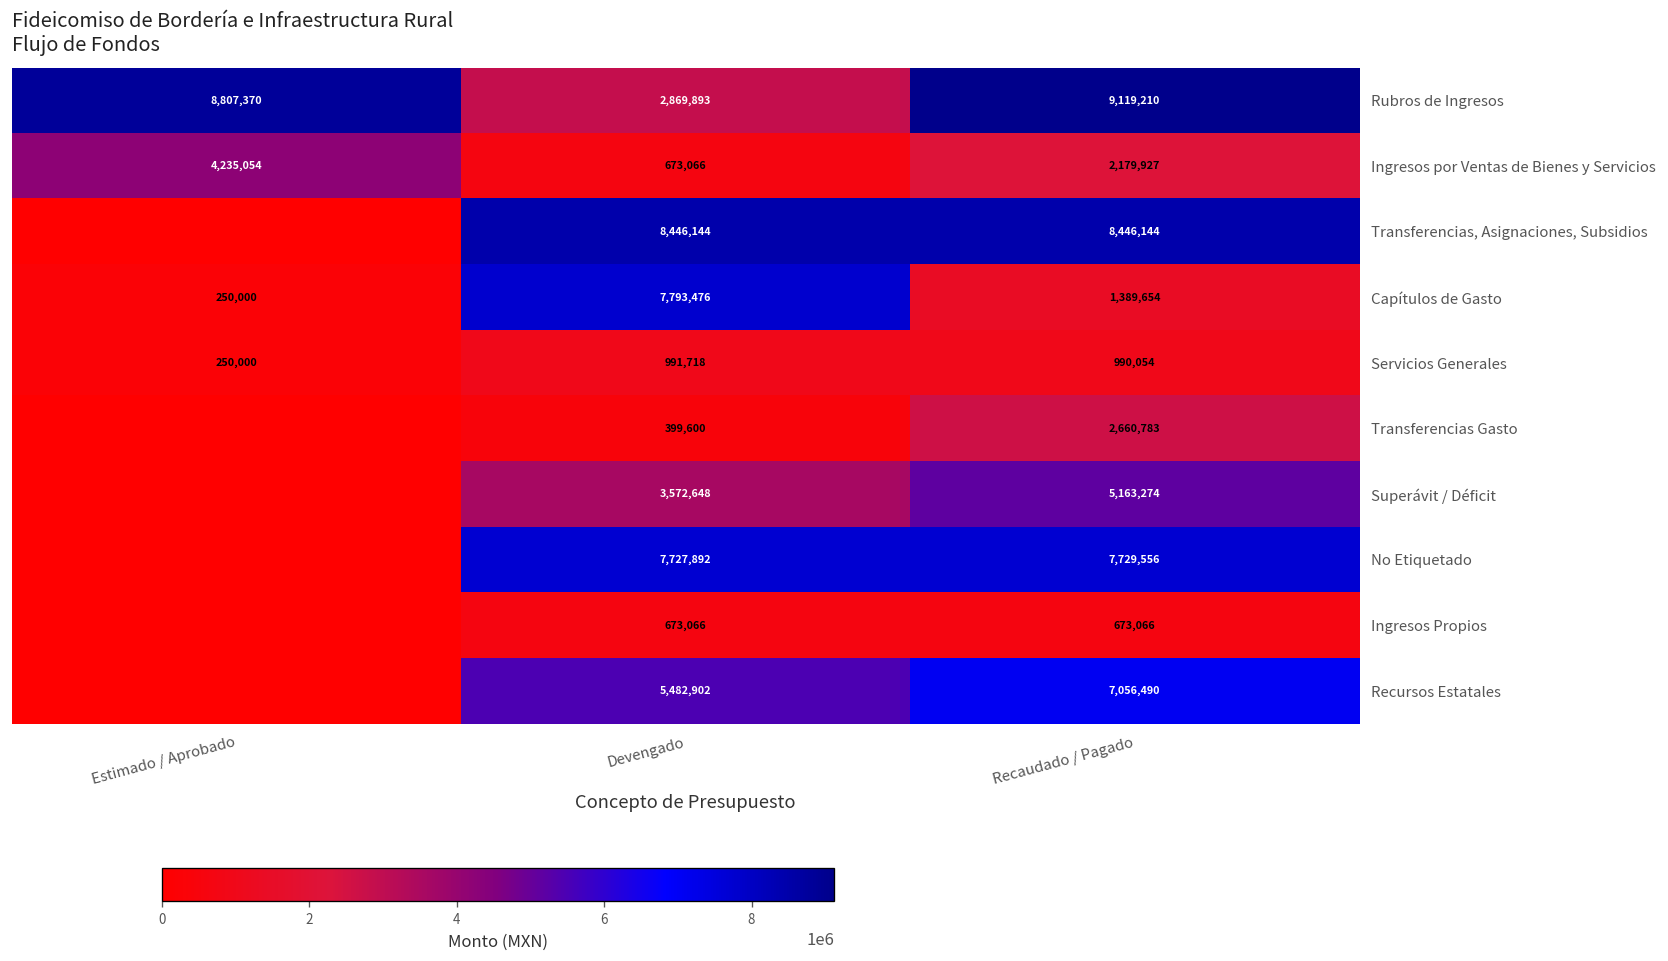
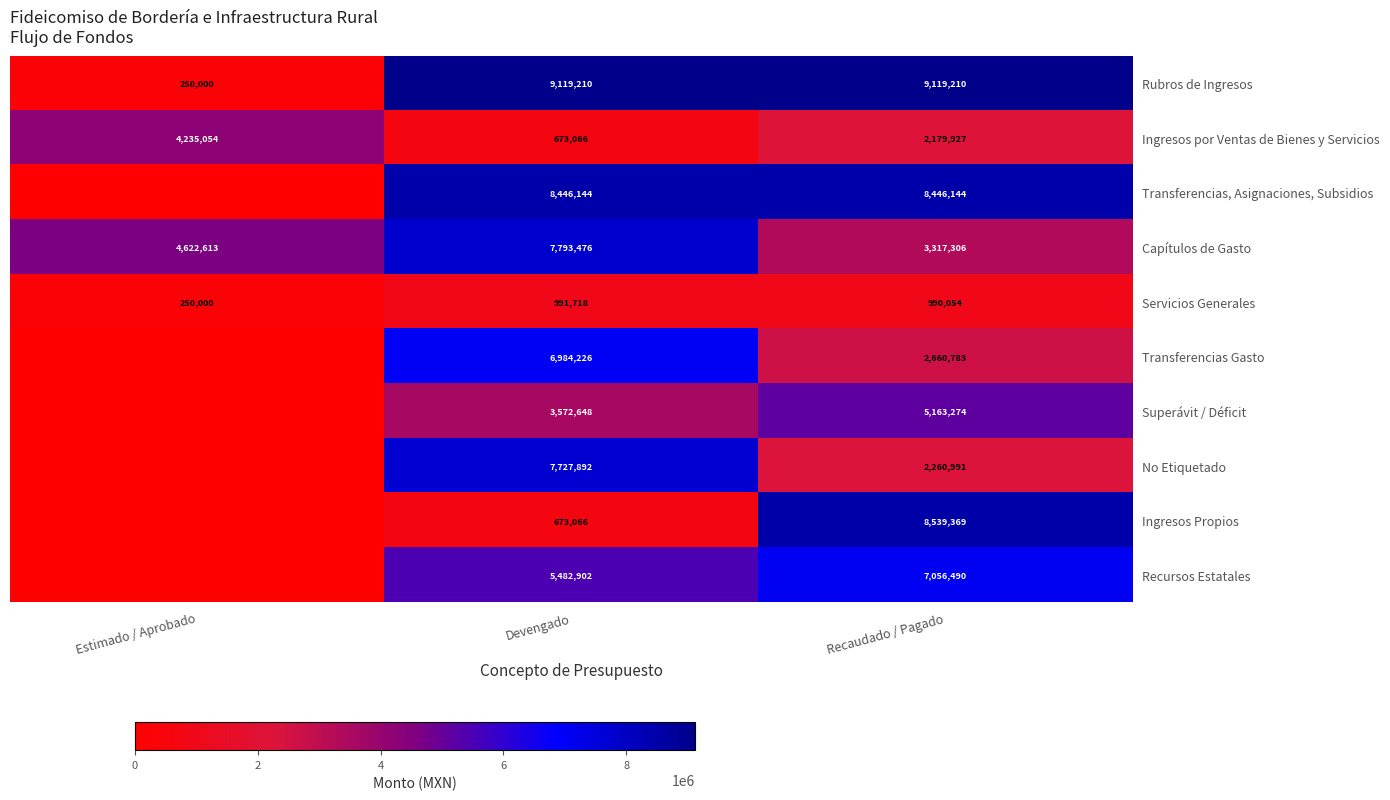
Rubros de Ingresos, Estimado / Aprobado: 8,807,370 -> 250,000
Rubros de Ingresos, Devengado: 2,869,893 -> 9,119,210
Capítulos de Gasto, Estimado / Aprobado: 250,000 -> 4,622,613
Capítulos de Gasto, Recaudado / Pagado: 1,389,654 -> 3,317,306
Transferencias Gasto, Devengado: 399,600 -> 6,984,226
No Etiquetado, Recaudado / Pagado: 7,729,556 -> 2,260,991
Ingresos Propios, Recaudado / Pagado: 673,066 -> 8,539,369
